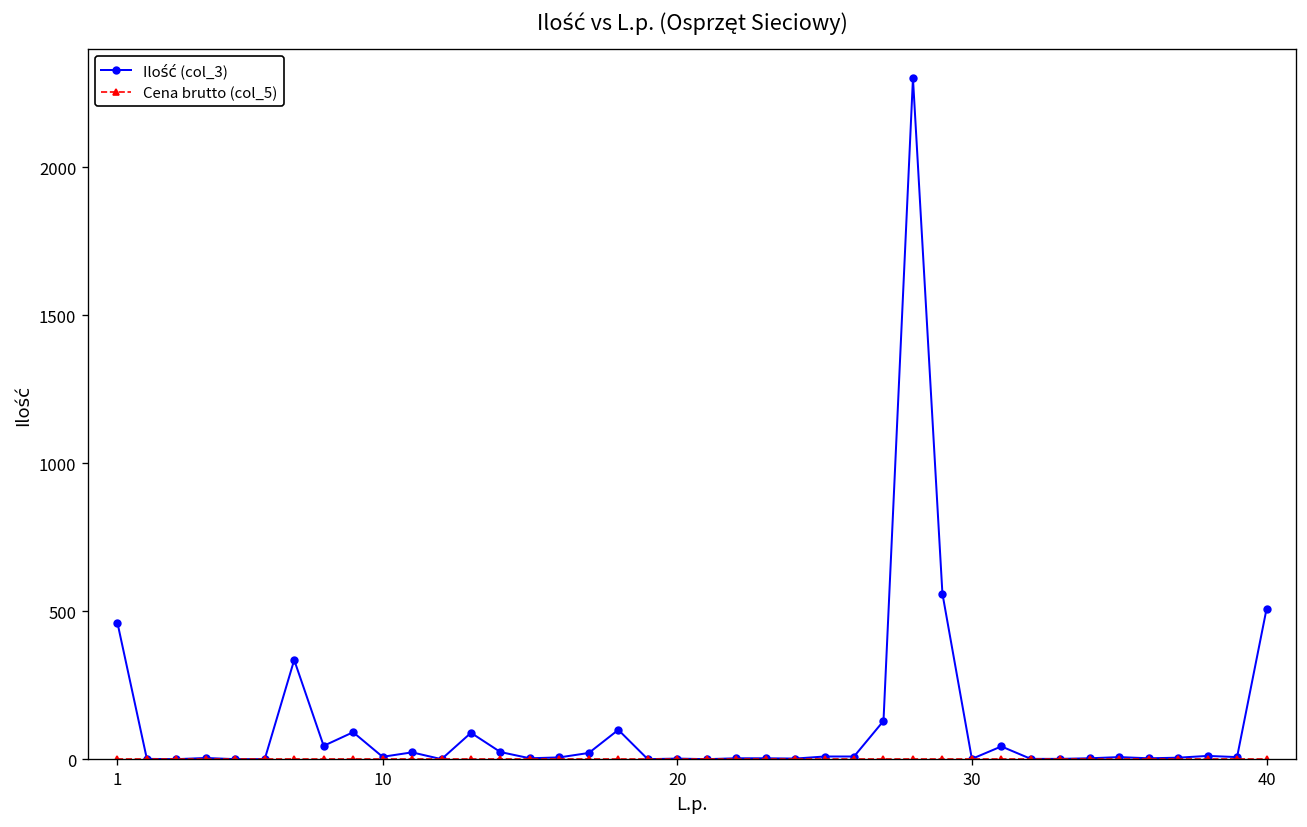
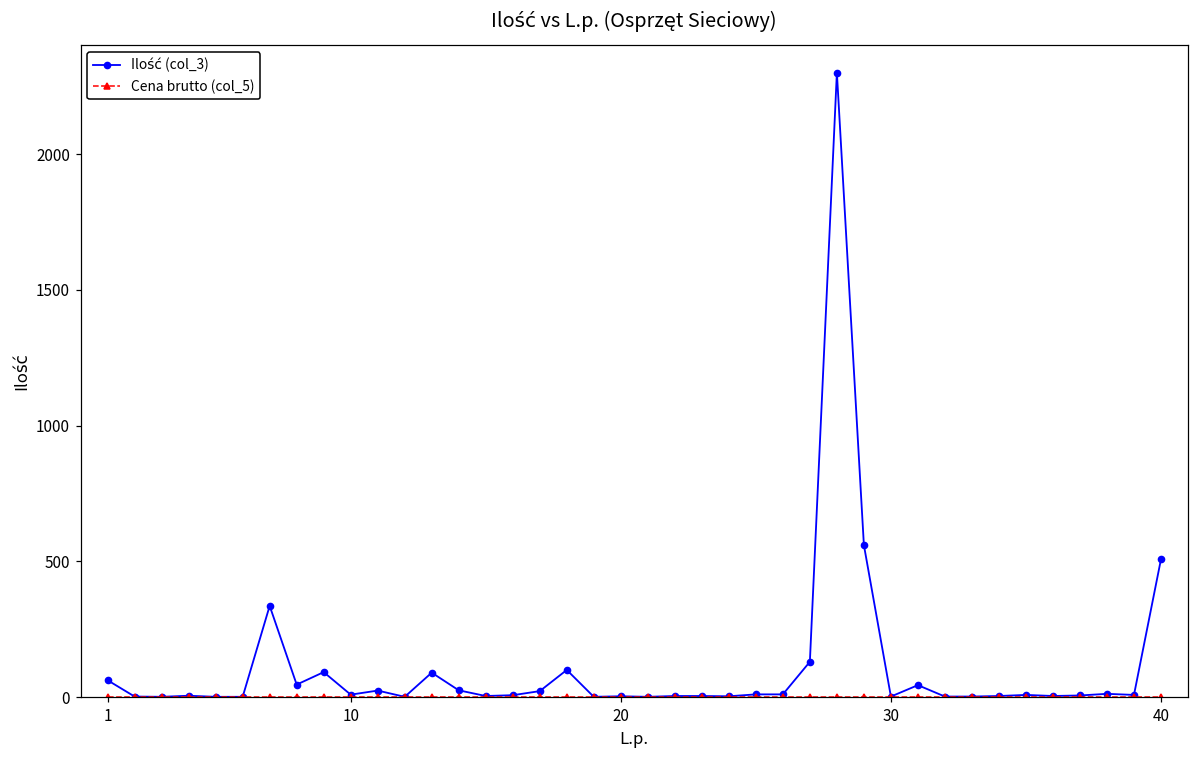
Ilość (col_3), 1: 460 -> 60
